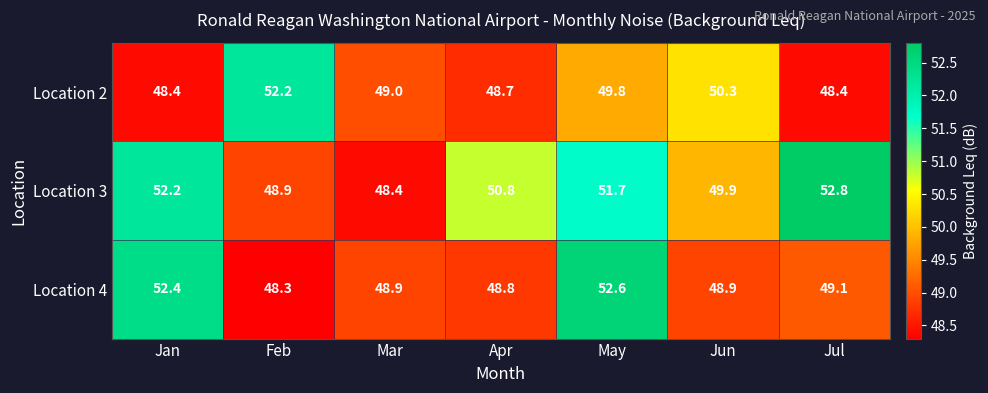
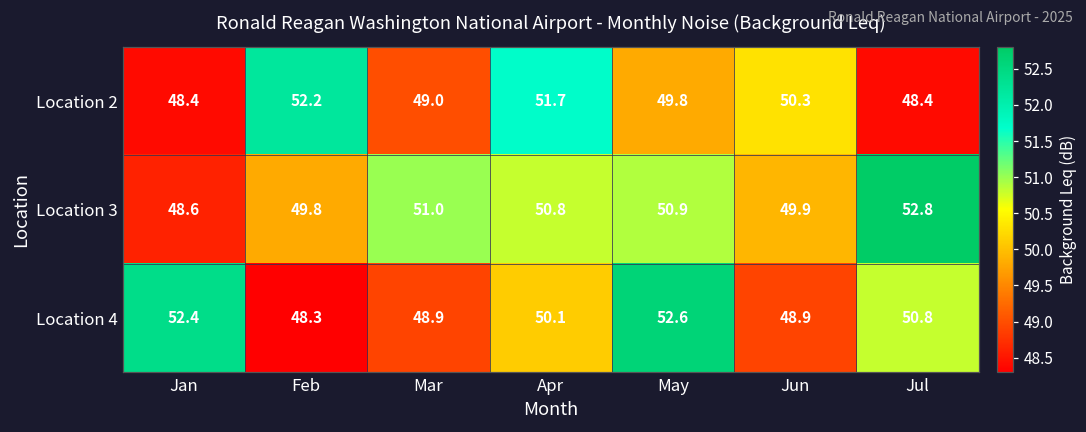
Location 2, Apr: 48.7 -> 51.7
Location 3, Jan: 52.2 -> 48.6
Location 3, Feb: 48.9 -> 49.8
Location 3, Mar: 48.4 -> 51.0
Location 3, May: 51.7 -> 50.9
Location 4, Apr: 48.8 -> 50.1
Location 4, Jul: 49.1 -> 50.8
